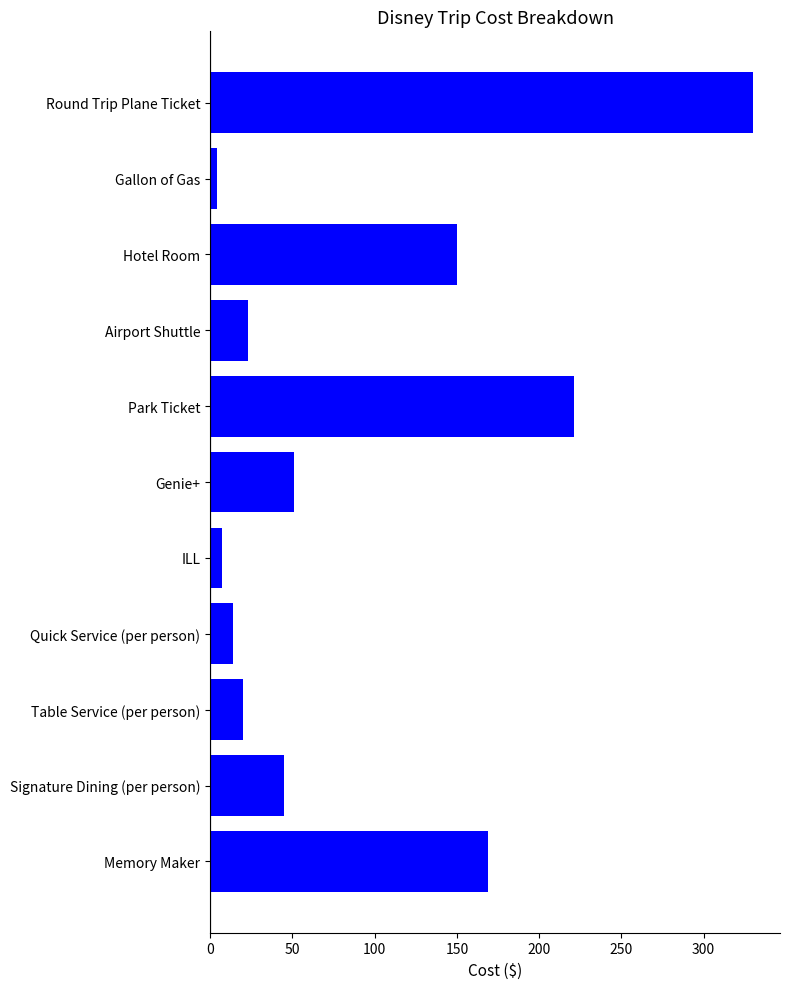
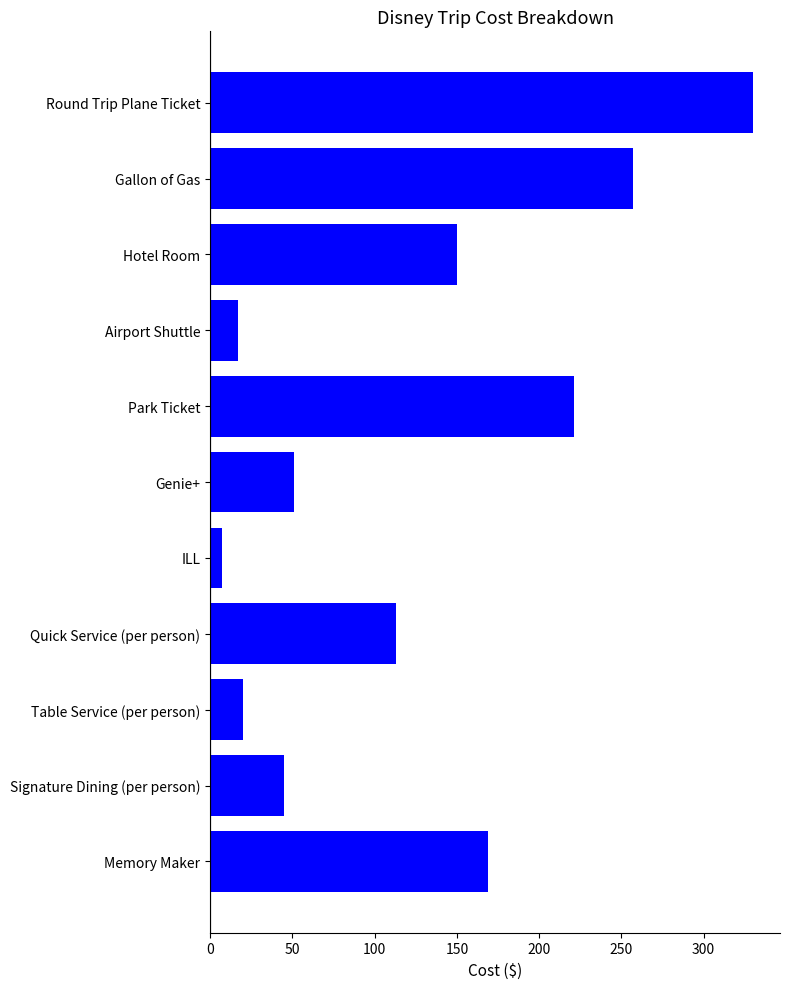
Gallon of Gas: 4 -> 257
Airport Shuttle: 23 -> 17
Quick Service (per person): 14 -> 113
